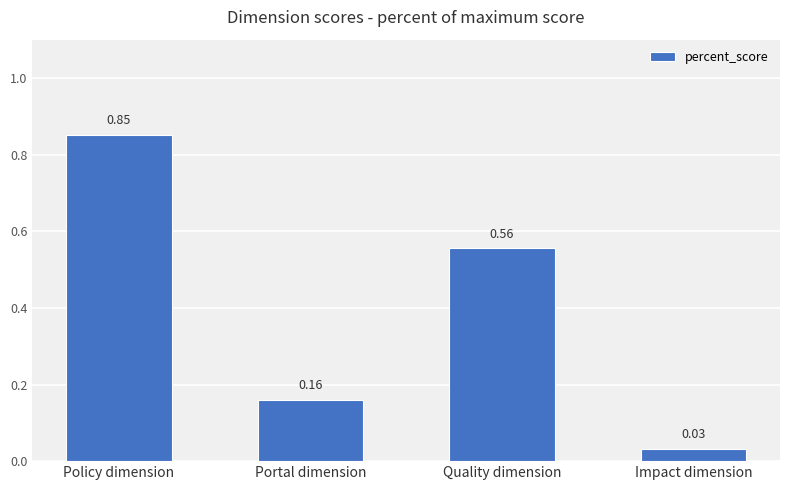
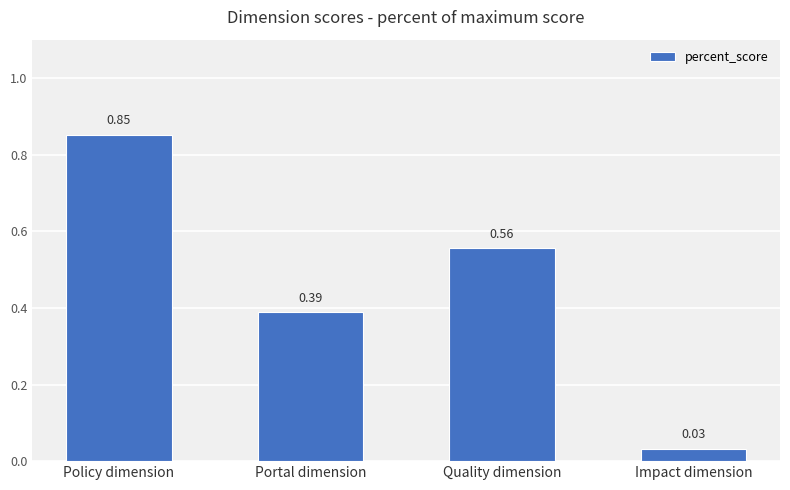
Portal dimension: 0.16 -> 0.39
